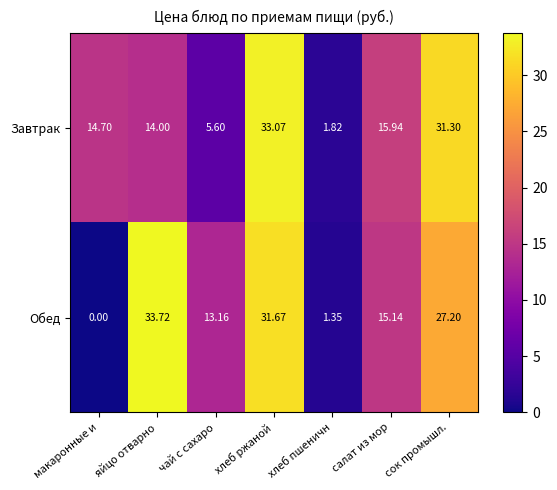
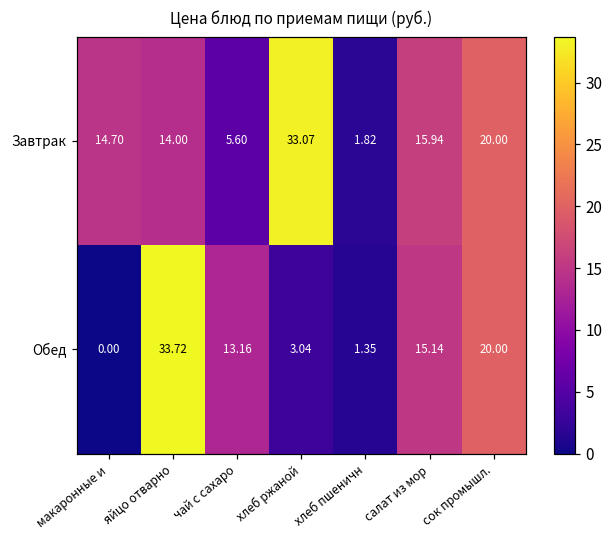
Завтрак, сок промышл.: 31.30 -> 20.00
Обед, хлеб ржаной: 31.67 -> 3.04
Обед, сок промышл.: 27.20 -> 20.00
